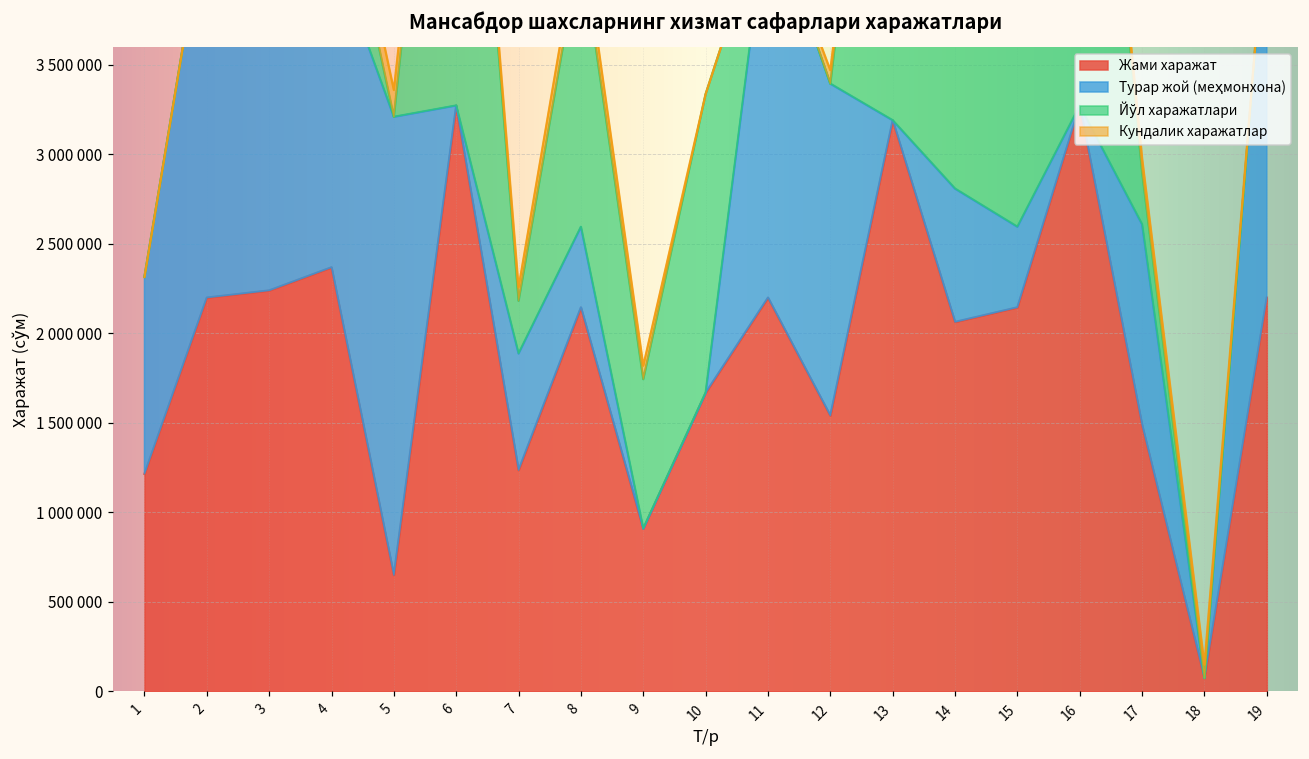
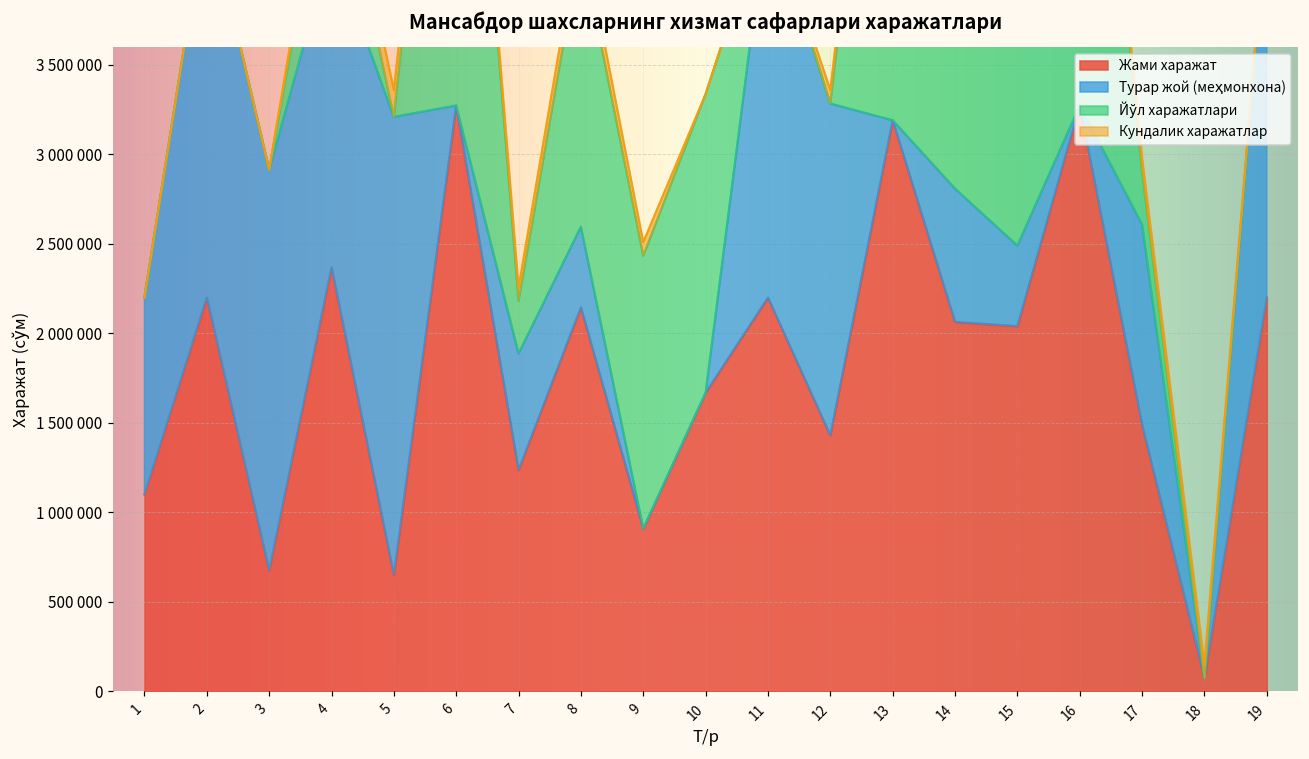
Жами харажат, 1: 1220000 -> 1100000
Жами харажат, 3: 2240000 -> 670000
Йўл харажатлари, 9: 830000 -> 1520000
Жами харажат, 12: 1540000 -> 1430000
Жами харажат, 15: 2150000 -> 2040000
